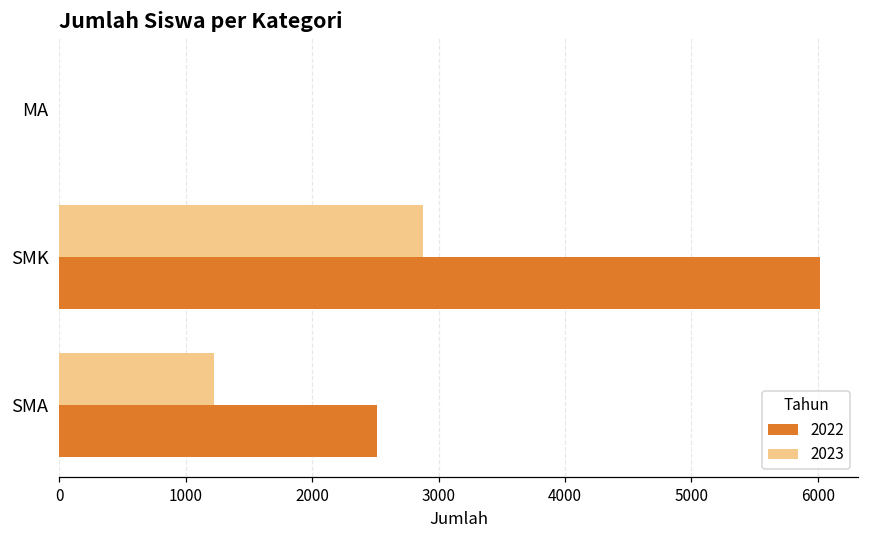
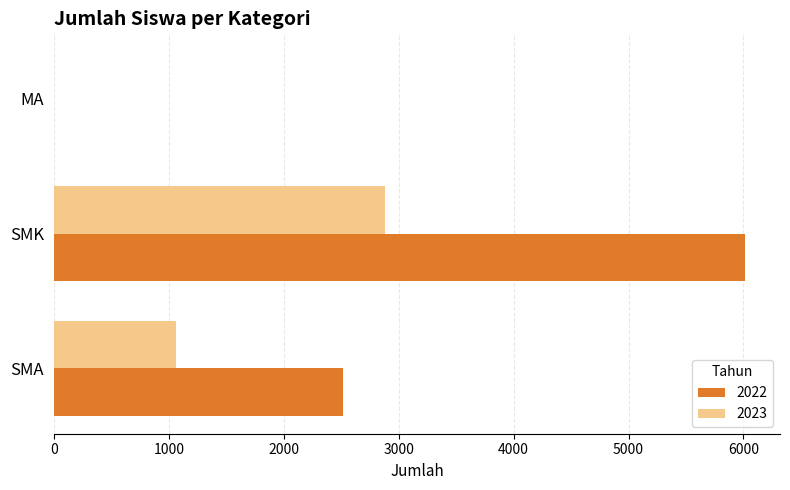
2023, SMA: 1230 -> 1060
